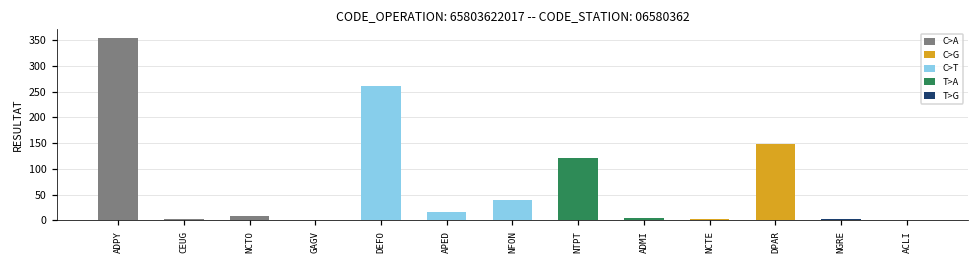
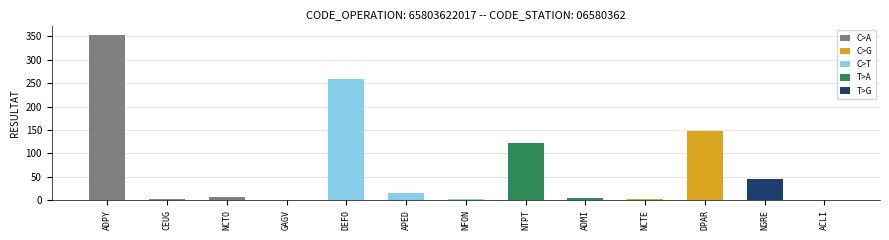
NFON: 40 -> 0
NGRE: 0 -> 50
